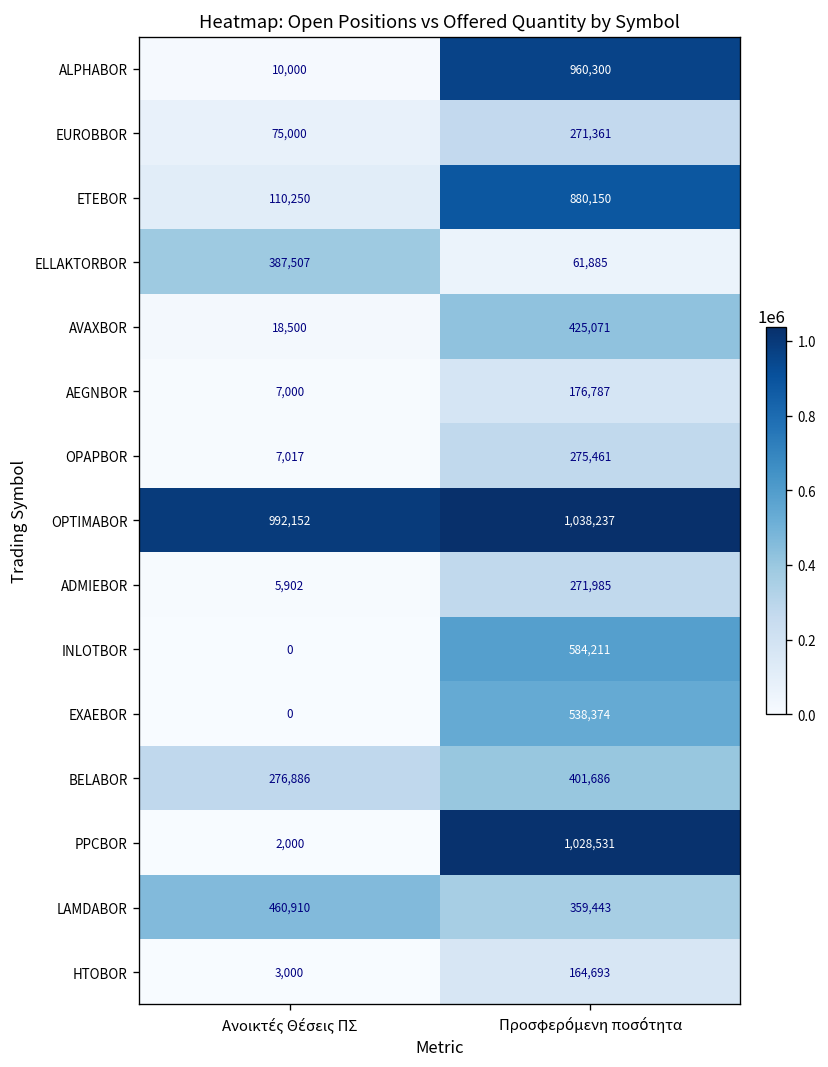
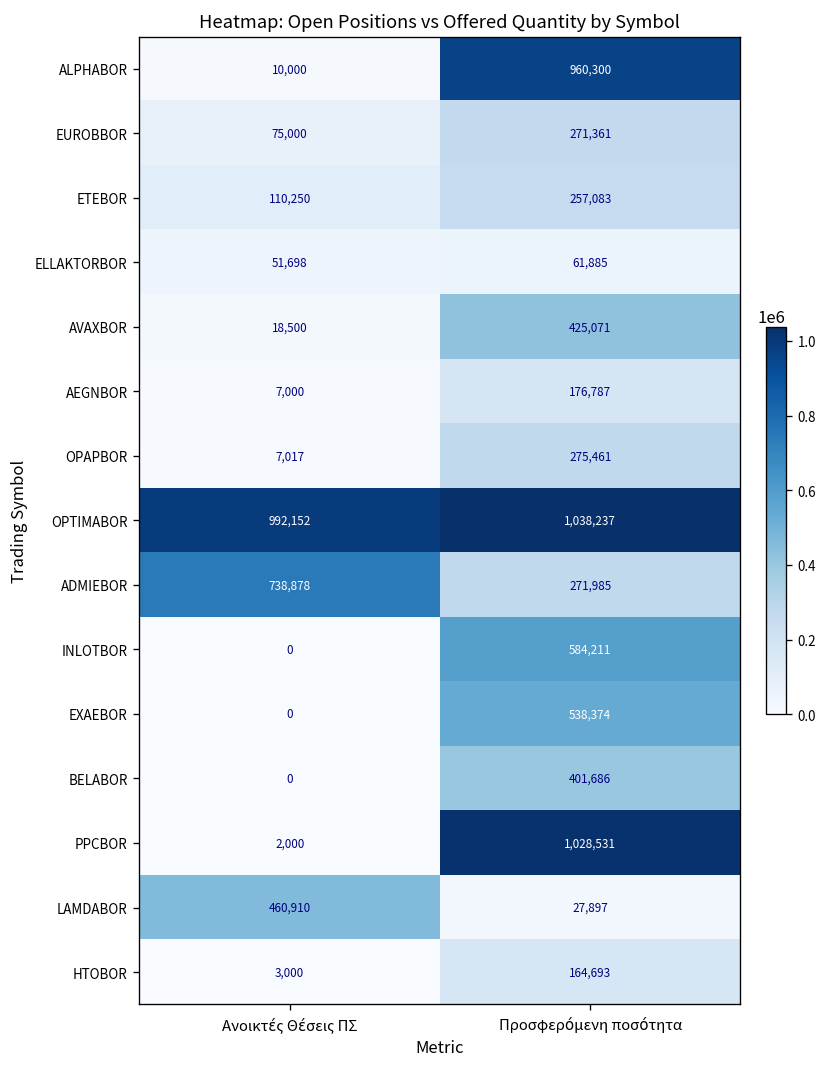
ETEBOR, Προσφερόμενη ποσότητα: 880,150 -> 257,083
ELLAKTORBOR, Ανοικτές Θέσεις ΠΣ: 387,507 -> 51,698
ADMIEBOR, Ανοικτές Θέσεις ΠΣ: 5,902 -> 738,878
BELABOR, Ανοικτές Θέσεις ΠΣ: 276,886 -> 0
LAMDABOR, Προσφερόμενη ποσότητα: 359,443 -> 27,897
